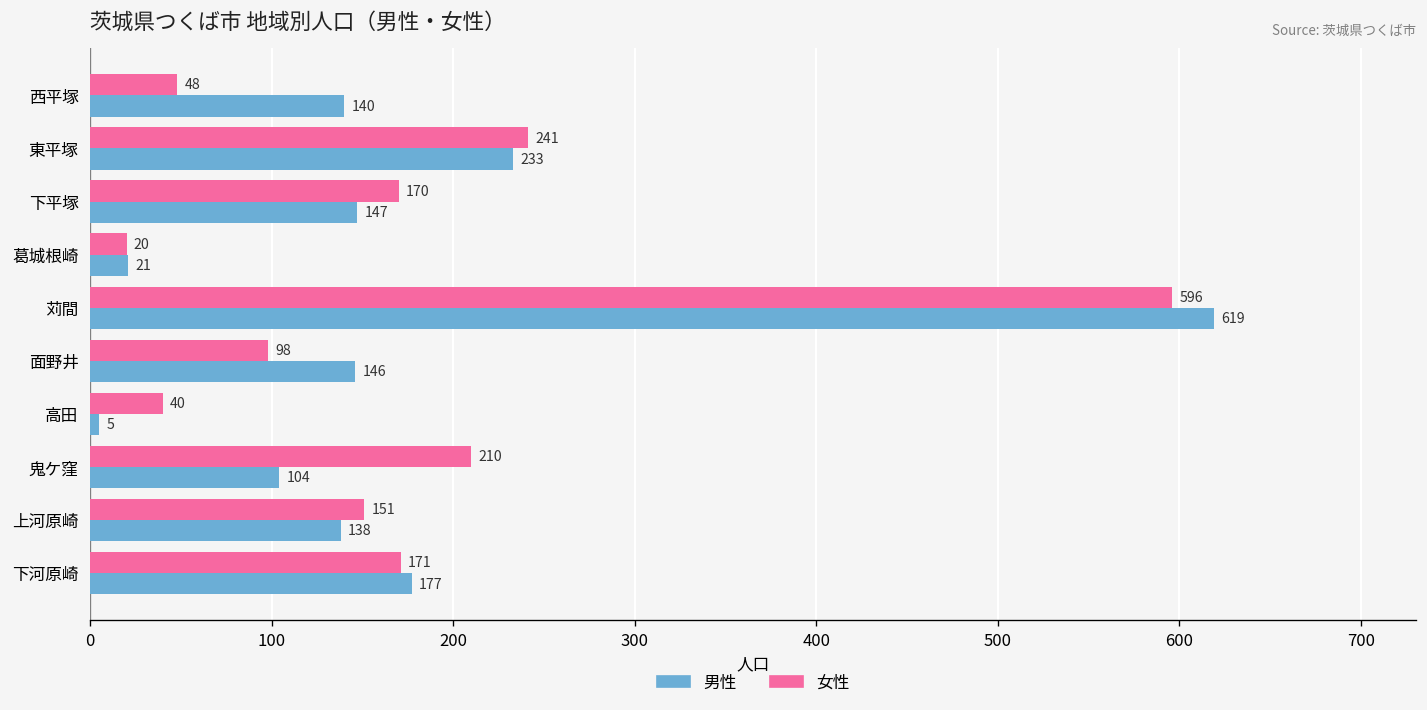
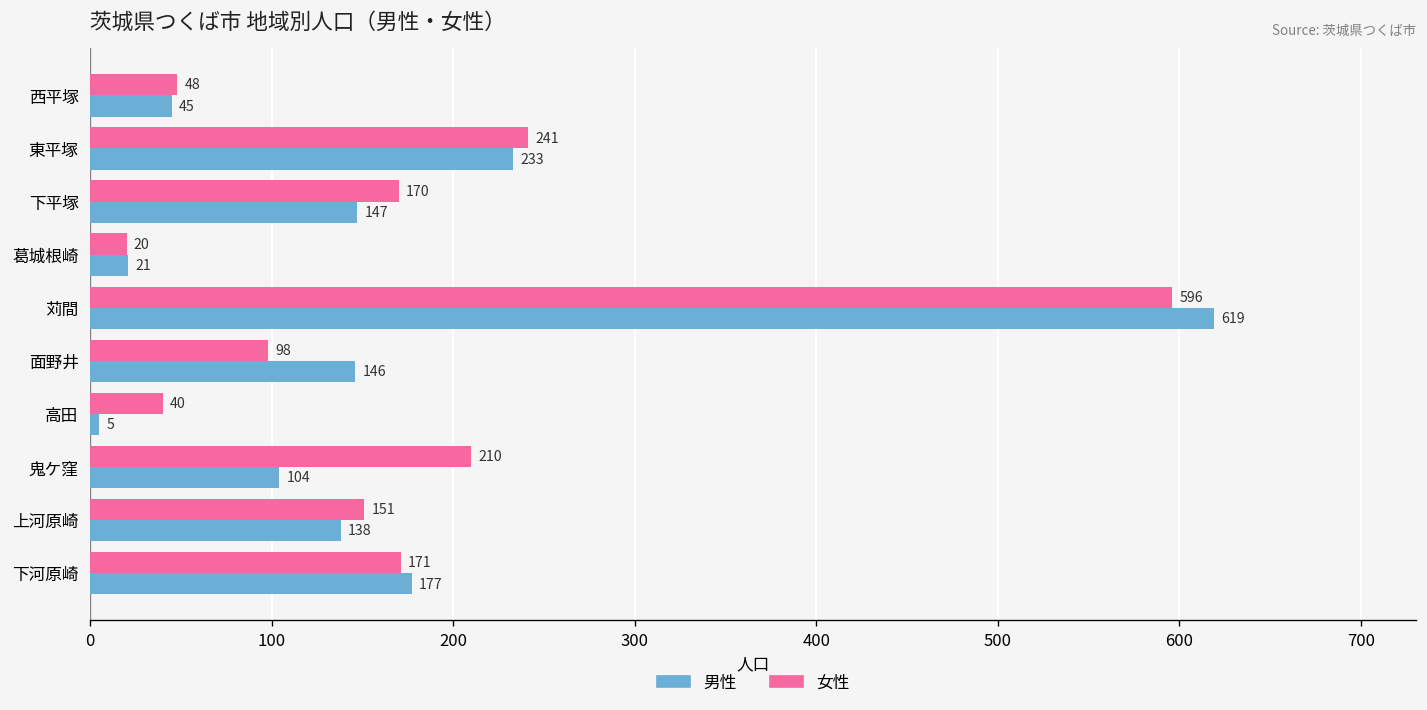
男性, 西平塚: 140 -> 45
